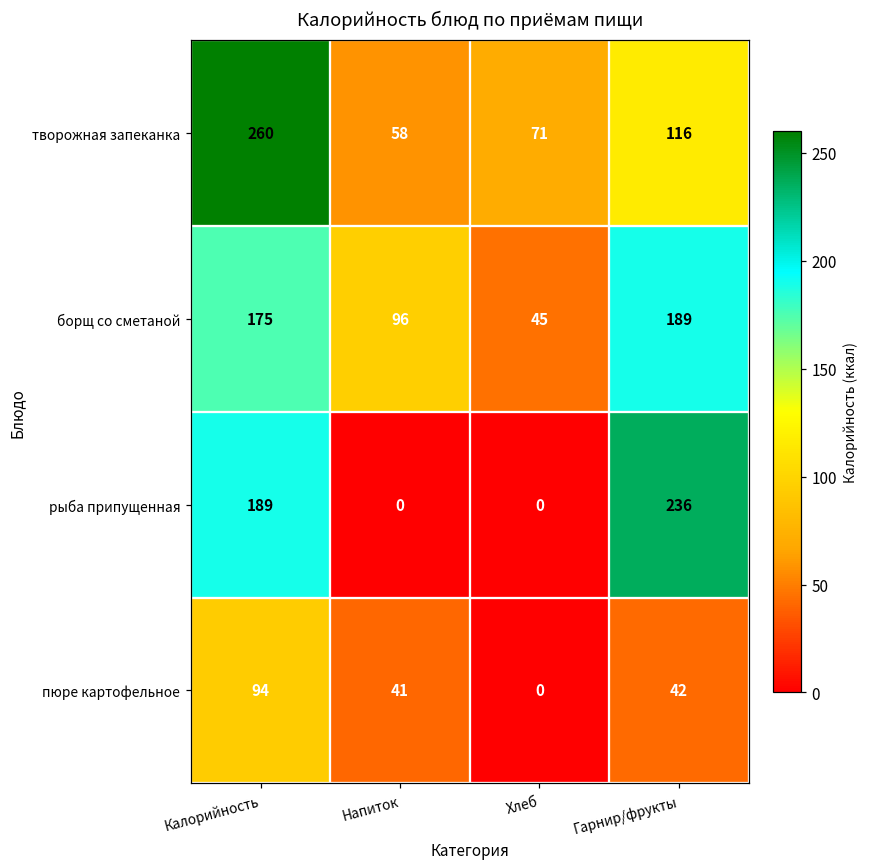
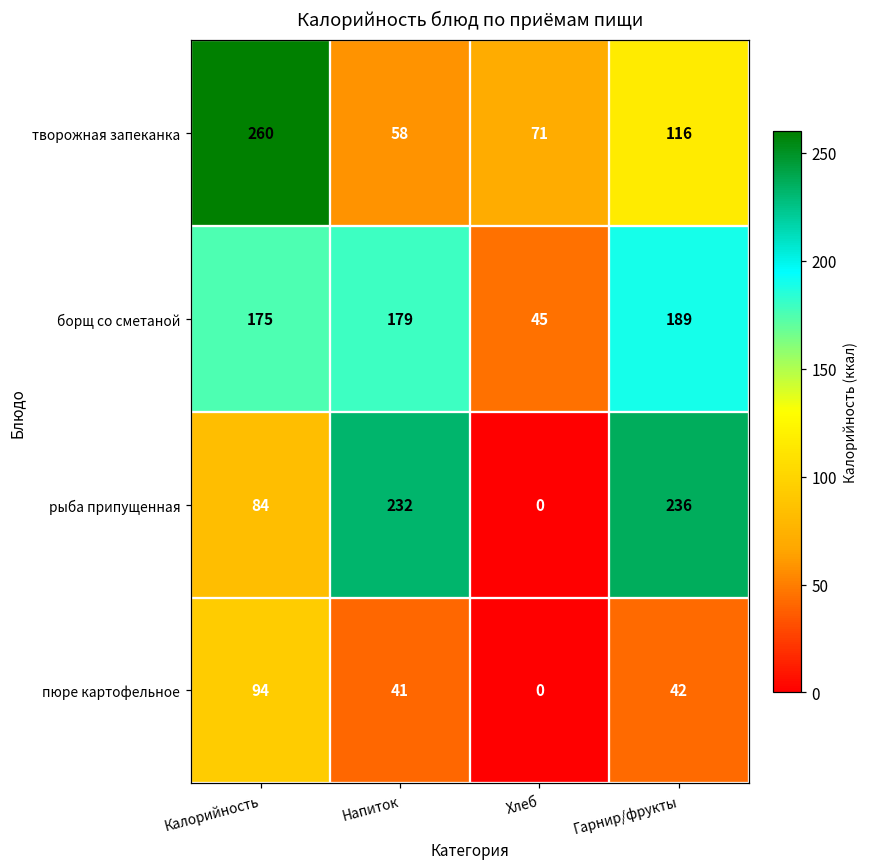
борщ со сметаной, Напиток: 96 -> 179
рыба припущенная, Калорийность: 189 -> 84
рыба припущенная, Напиток: 0 -> 232
